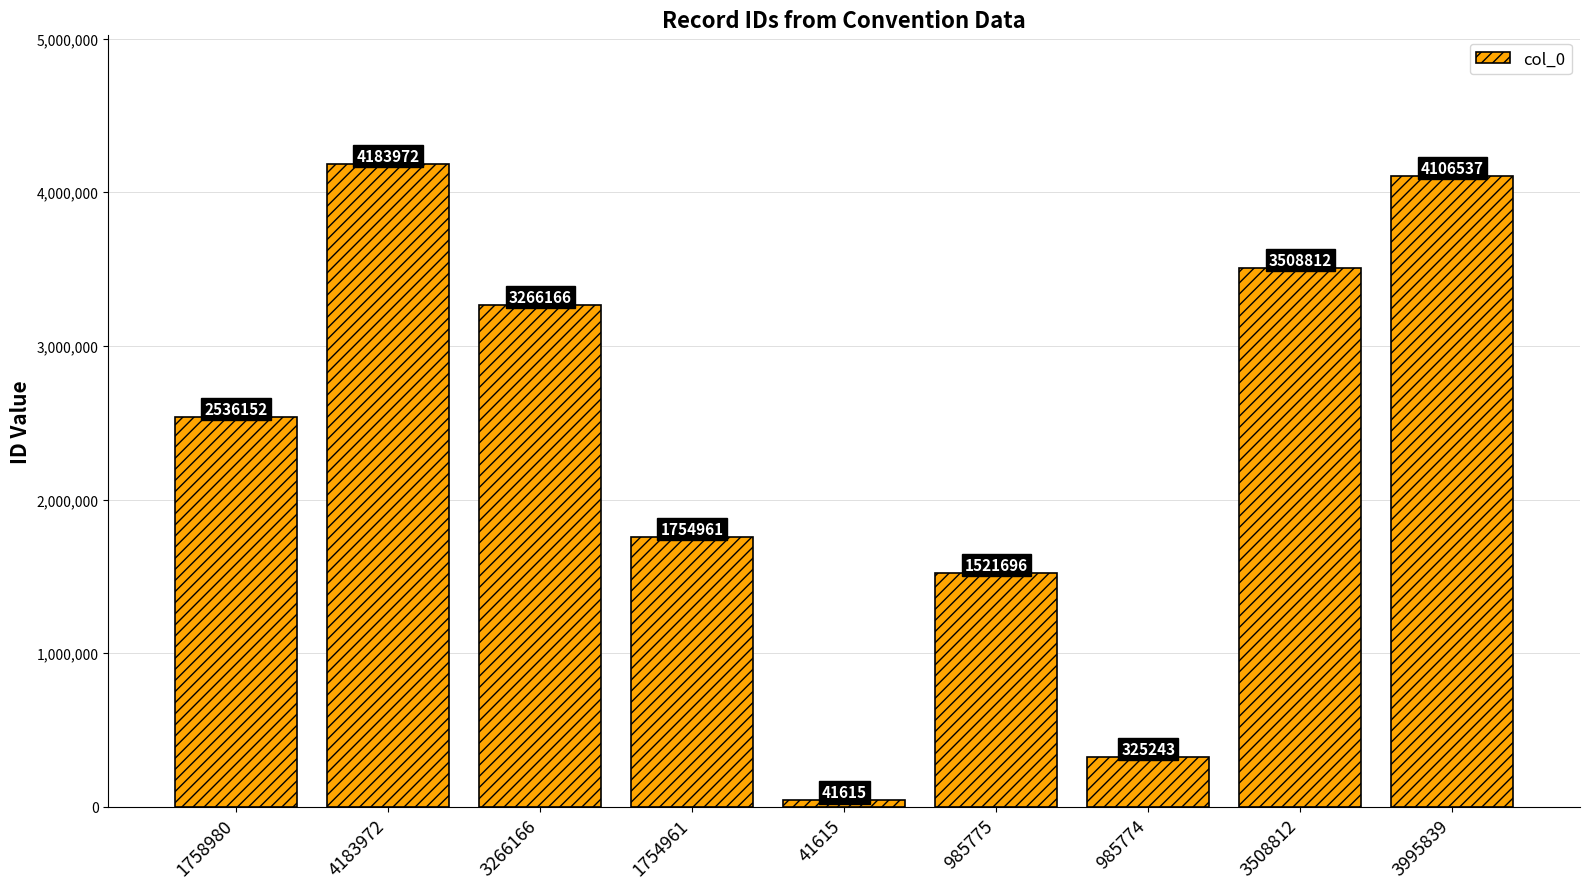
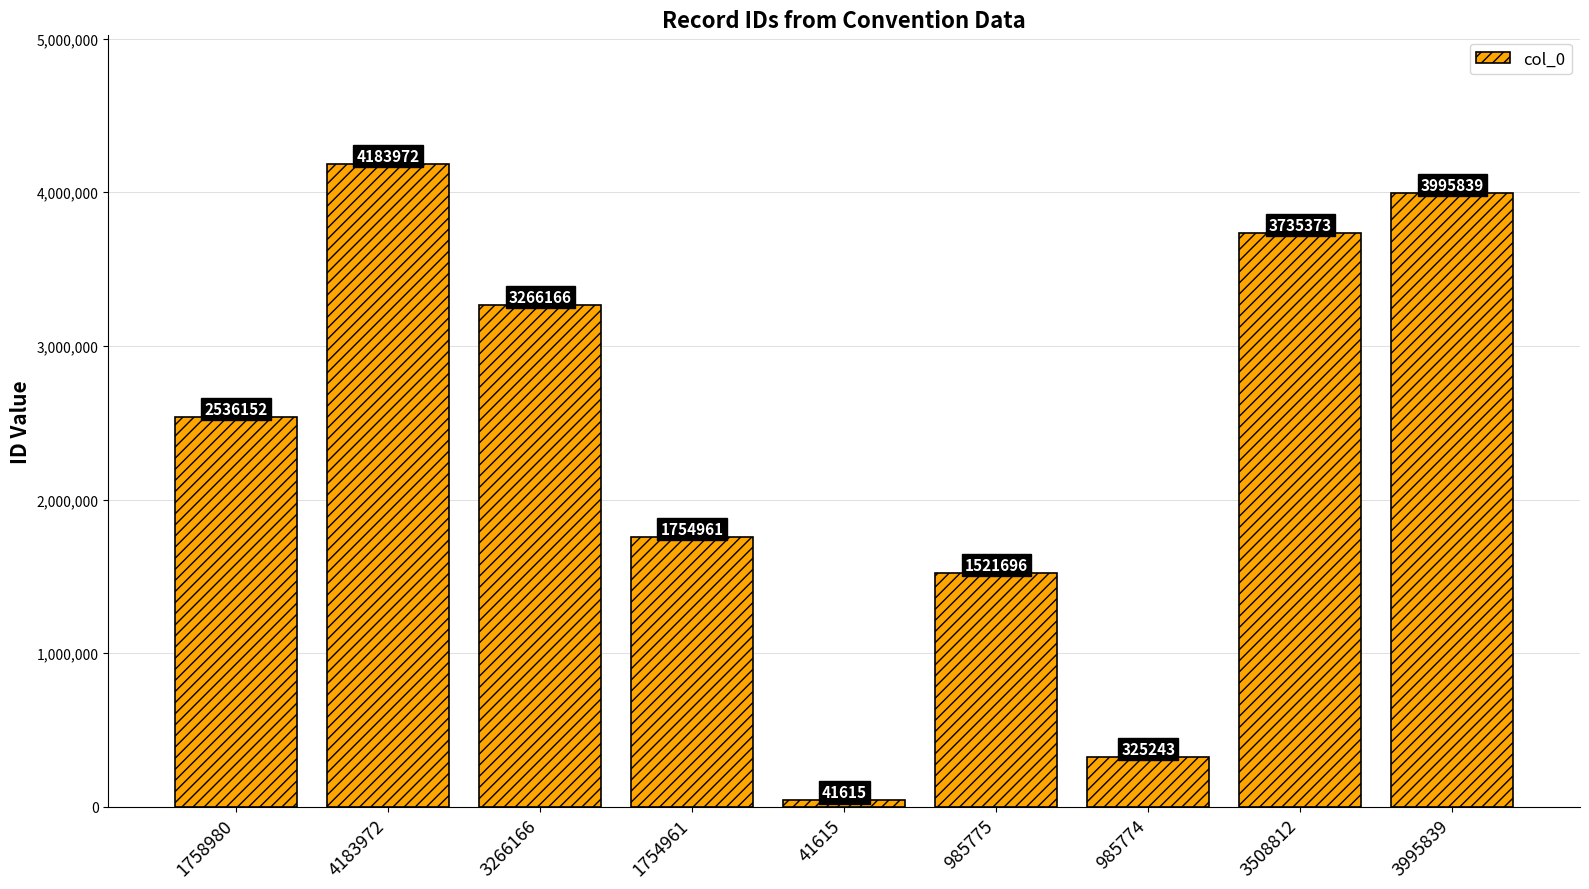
3508812: 3508812 -> 3735373
3995839: 4106537 -> 3995839
